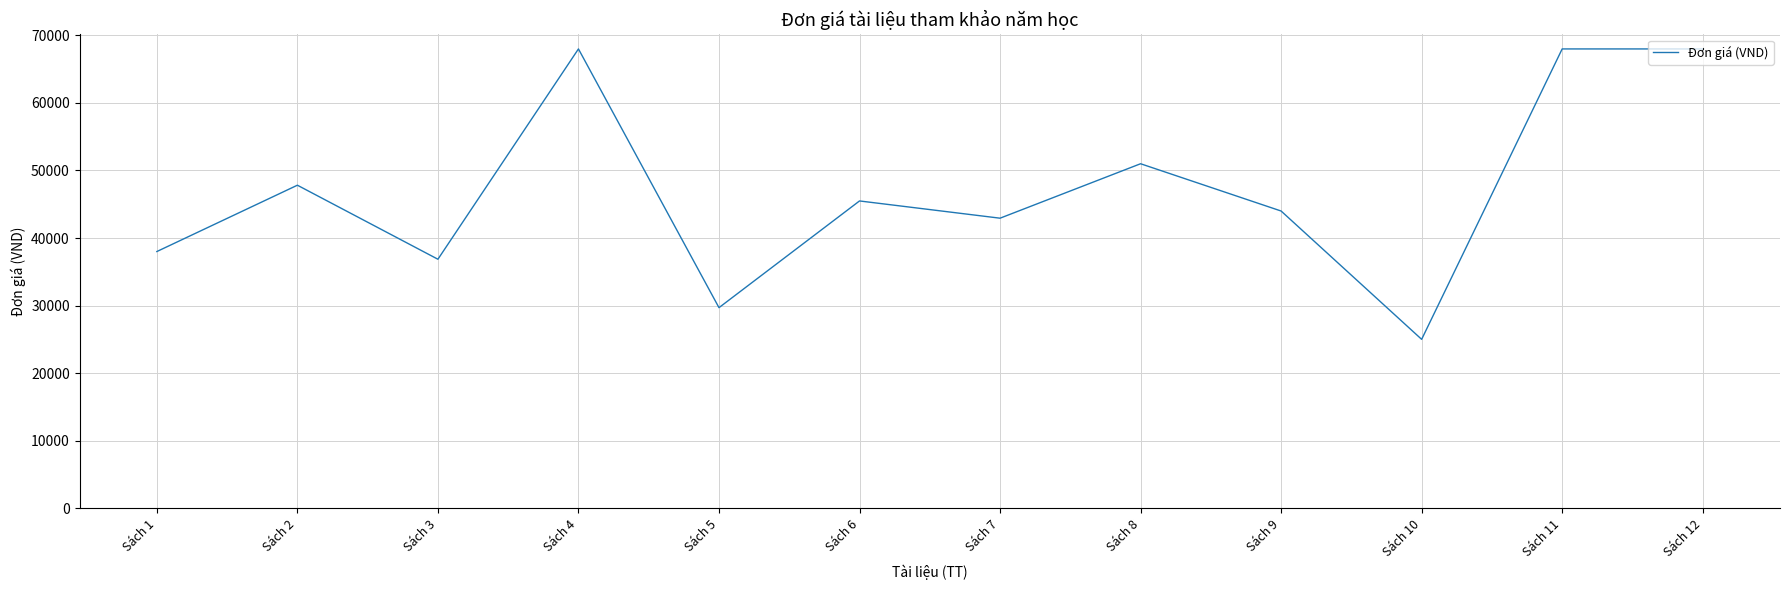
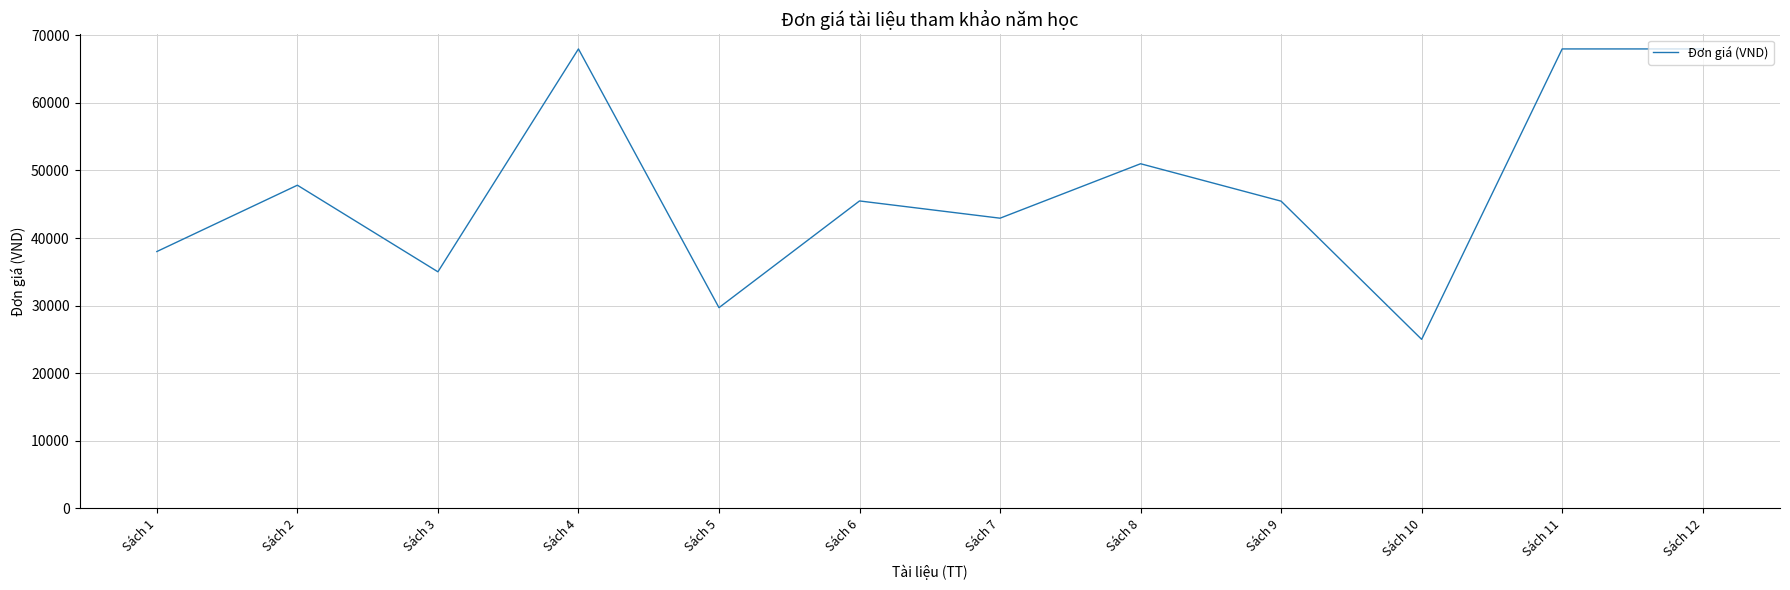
Sách 3: 37000 -> 35000
Sách 9: 44000 -> 45000
